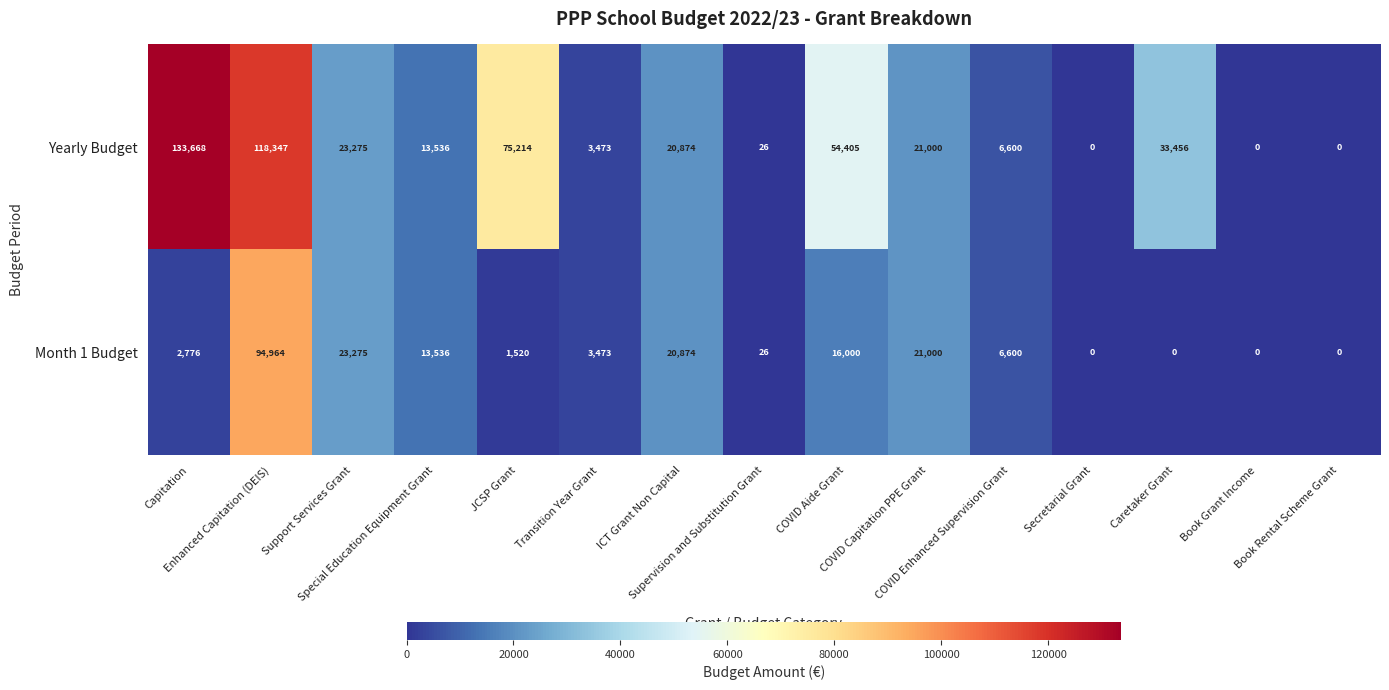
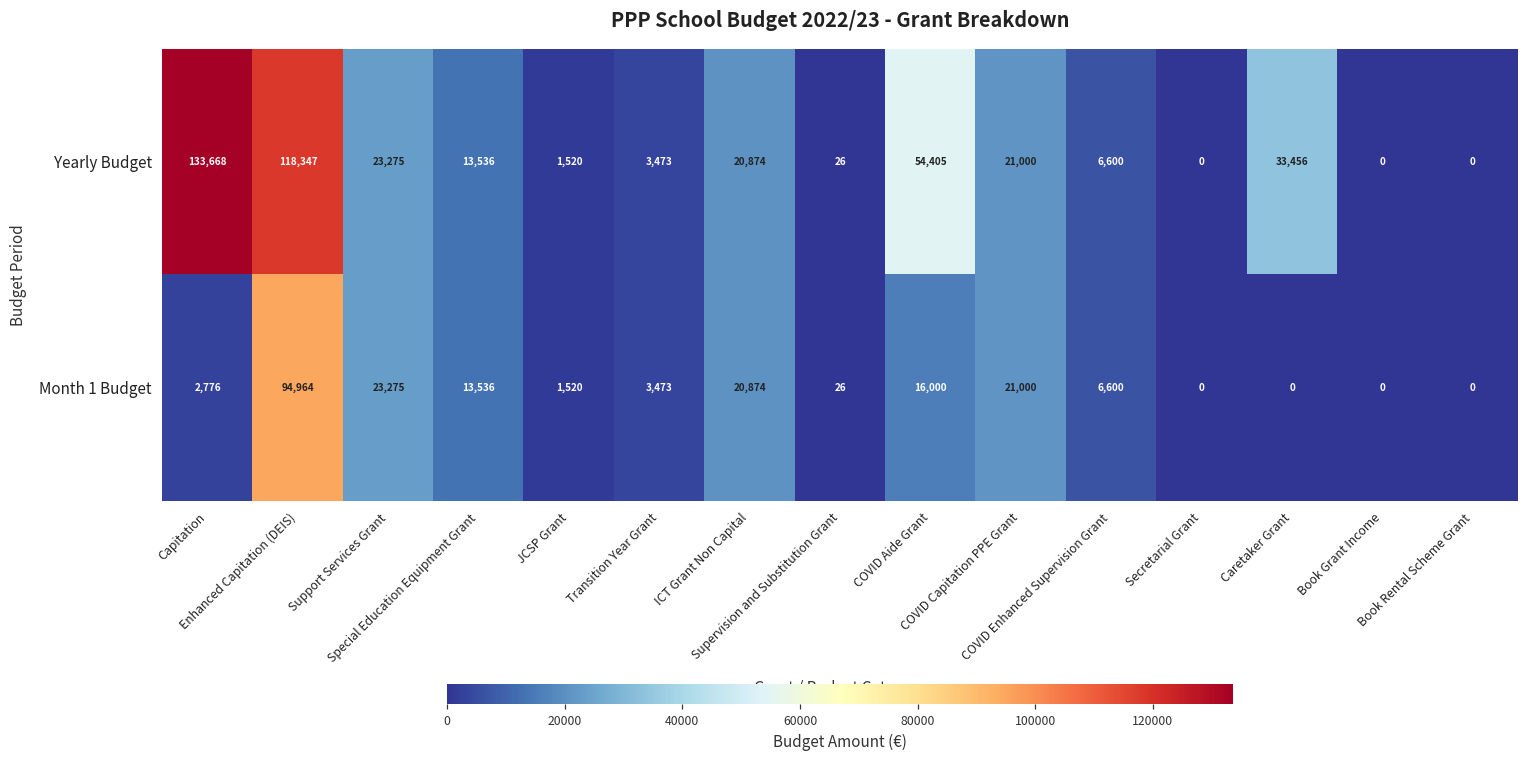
Yearly Budget, JCSP Grant: 75,214 -> 1,520
